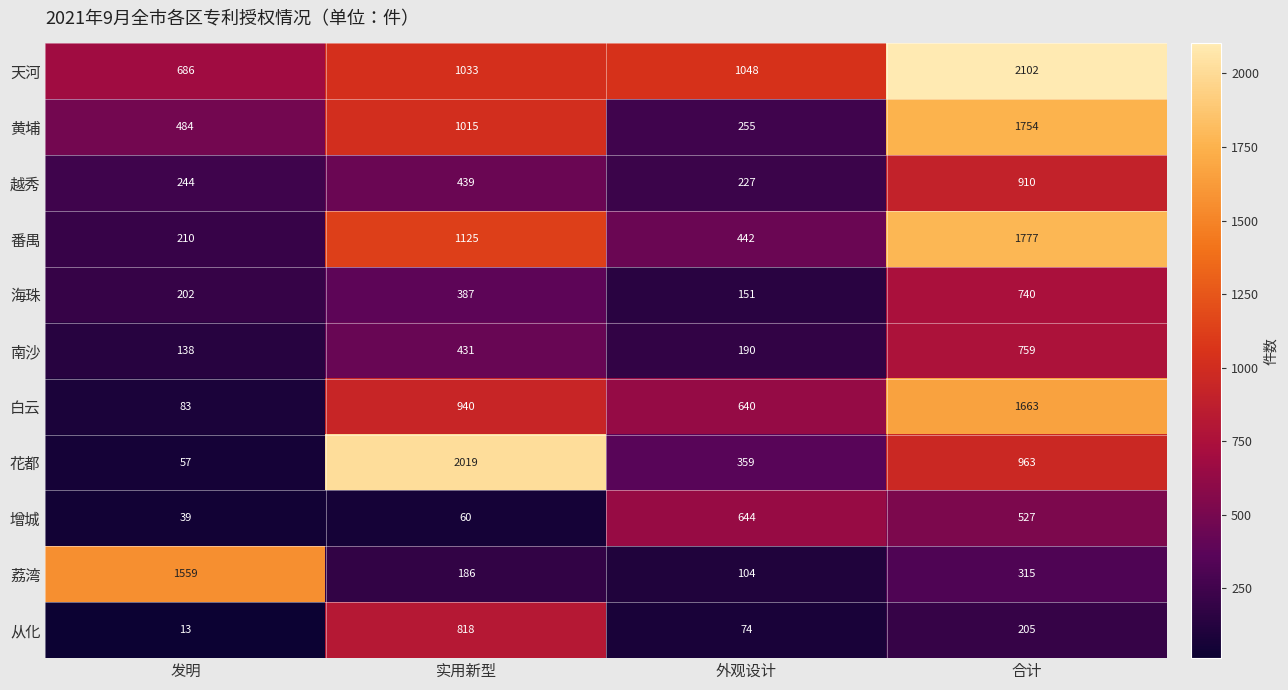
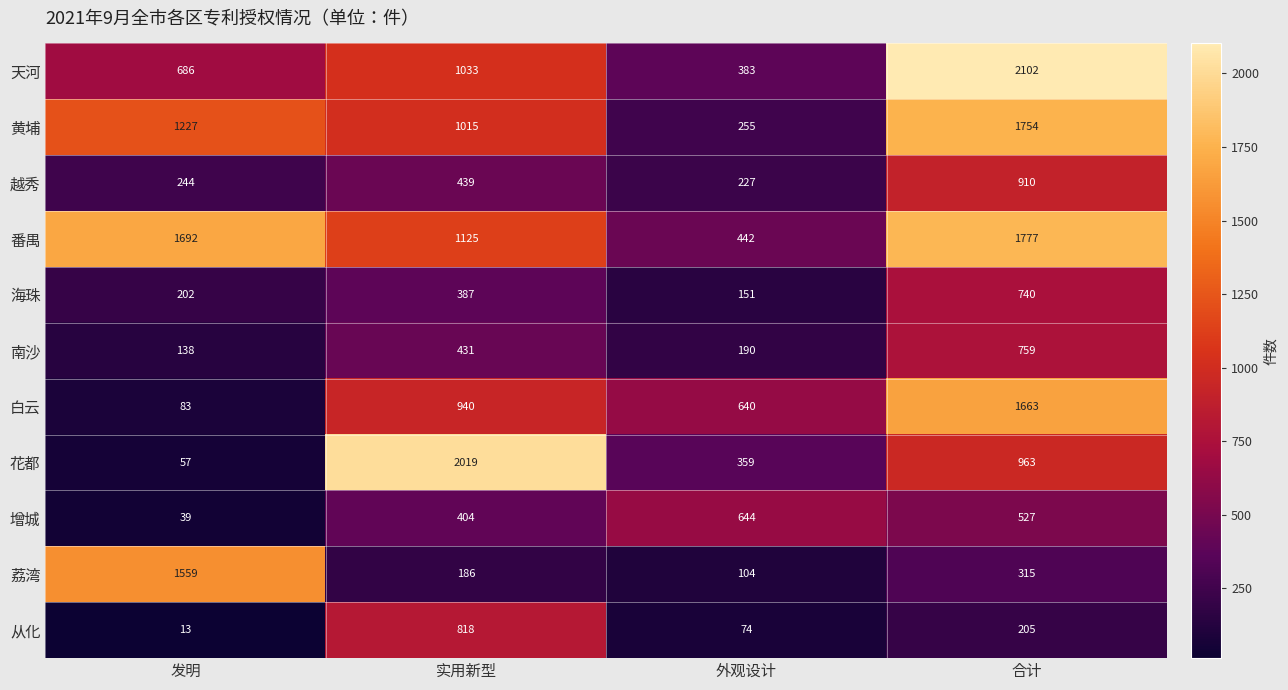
天河, 外观设计: 1048 -> 383
黄埔, 发明: 484 -> 1227
番禺, 发明: 210 -> 1692
增城, 实用新型: 60 -> 404
